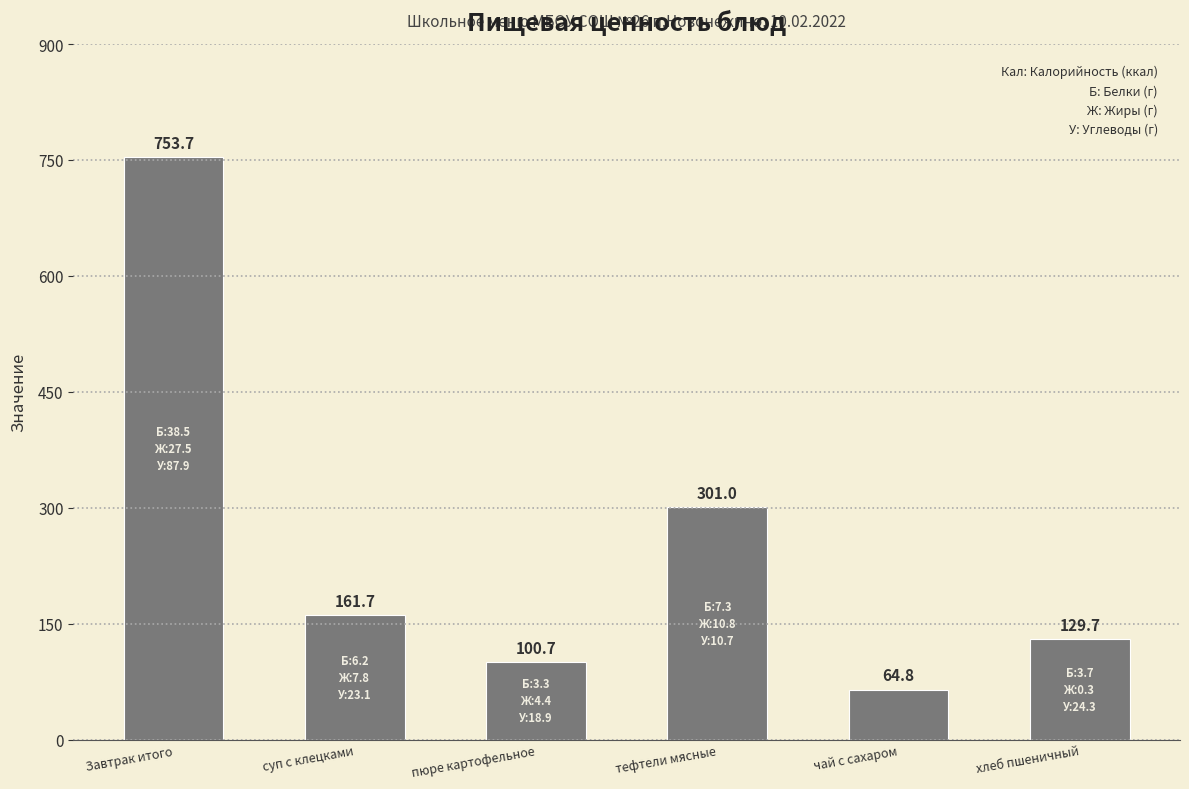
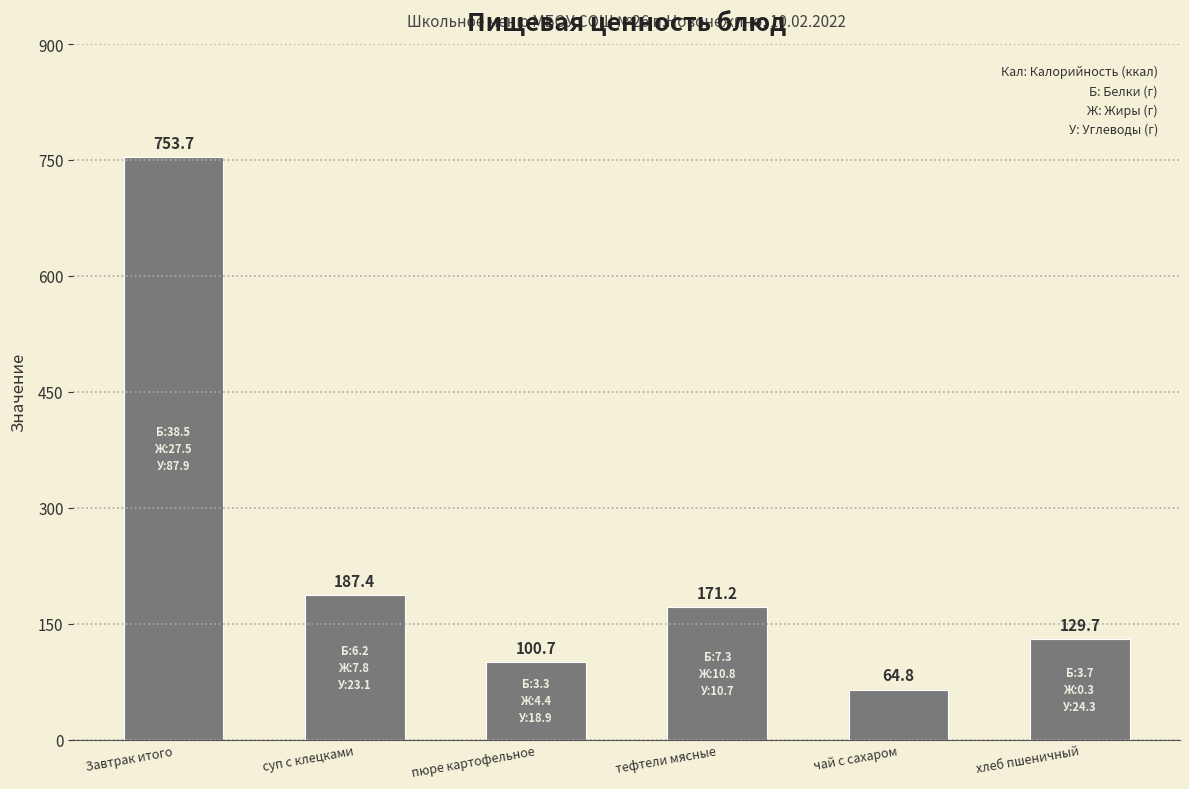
суп с клецками: 161.7 -> 187.4
тефтели мясные: 301.0 -> 171.2
